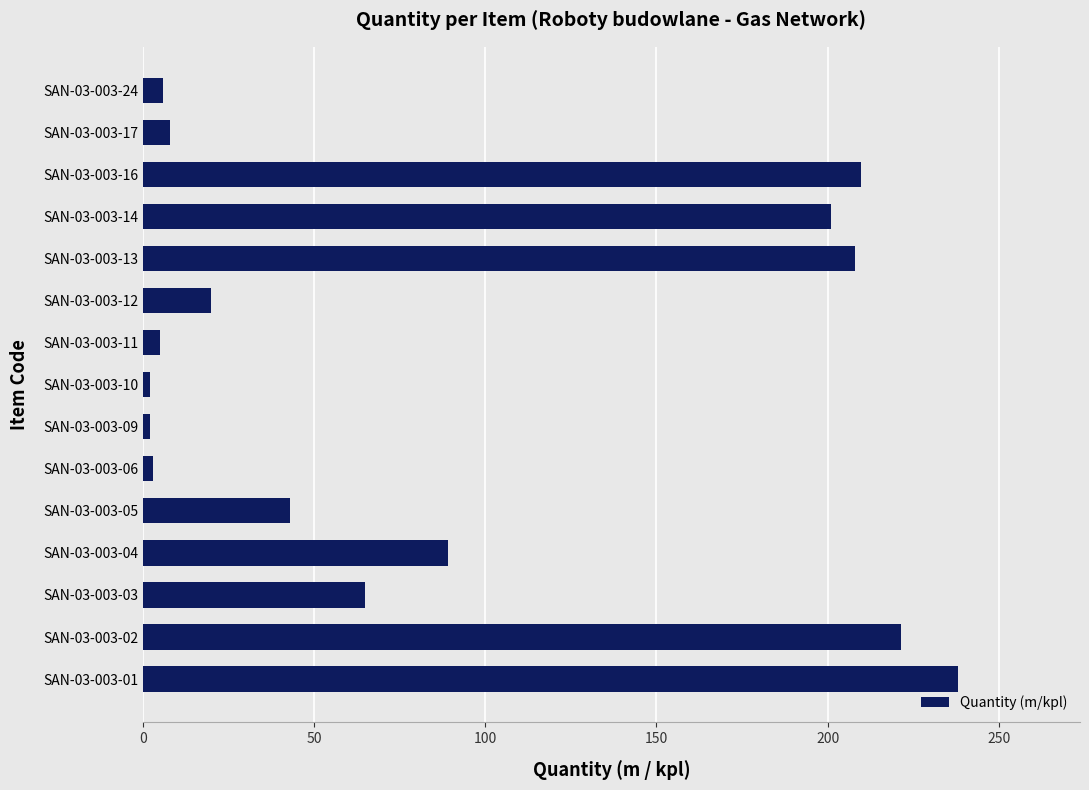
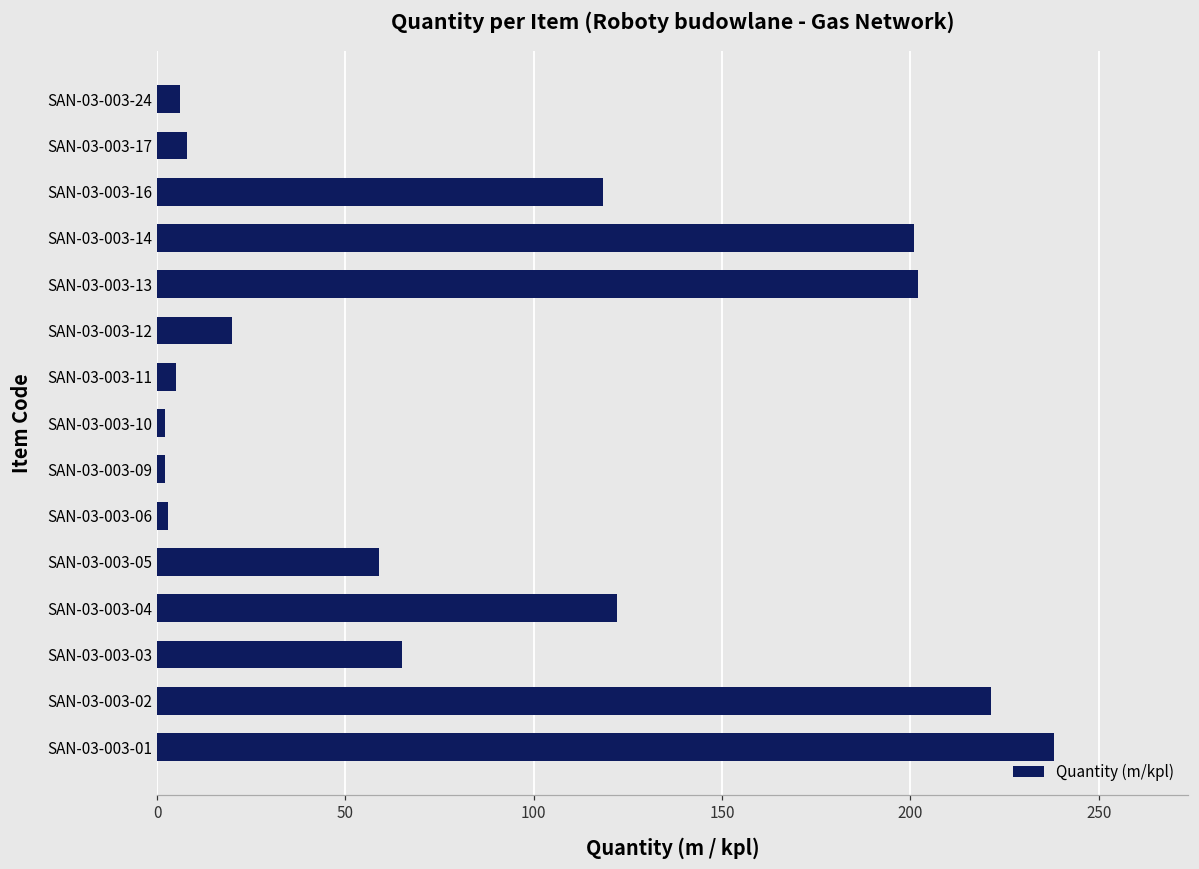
SAN-03-003-16: 210 -> 118
SAN-03-003-13: 208 -> 202
SAN-03-003-05: 43 -> 59
SAN-03-003-04: 89 -> 122
